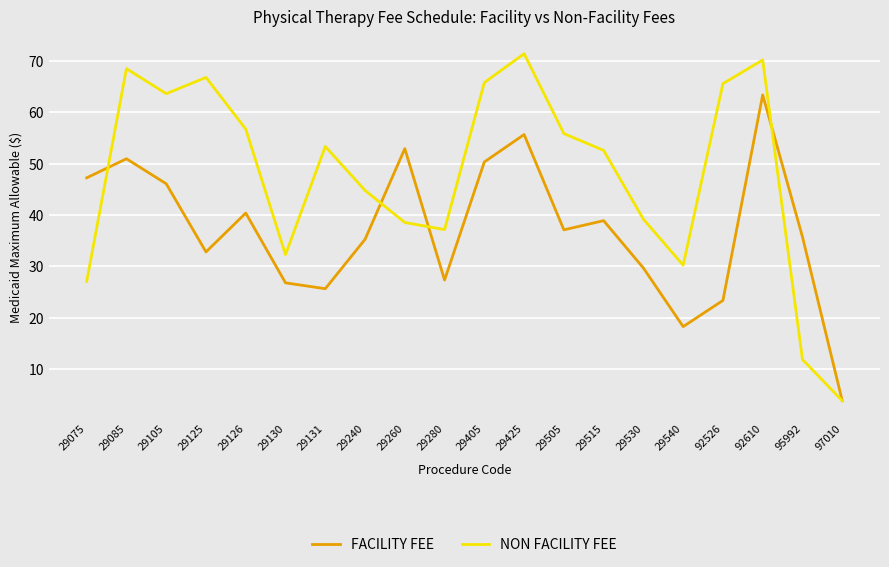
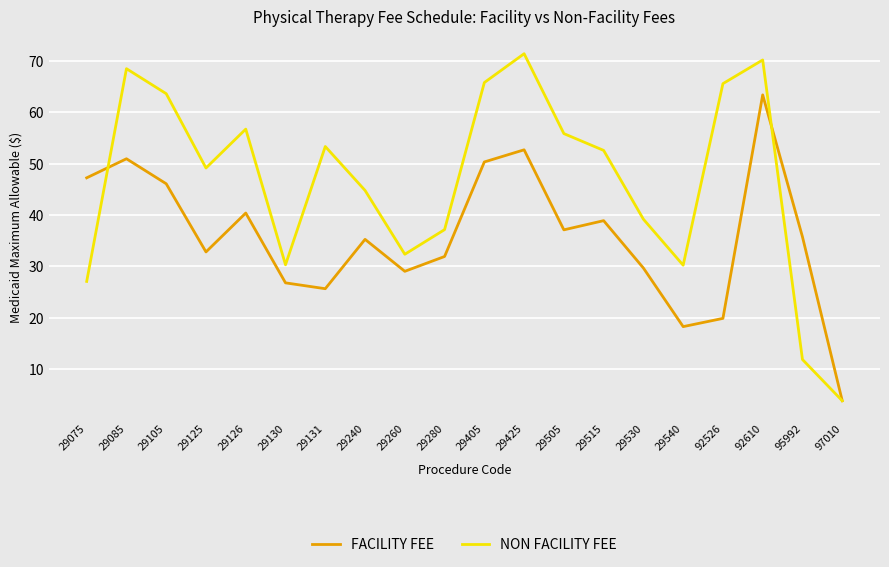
NON FACILITY FEE, 29125: 67 -> 49
NON FACILITY FEE, 29130: 32 -> 30
FACILITY FEE, 29260: 53 -> 29
NON FACILITY FEE, 29260: 39 -> 32
FACILITY FEE, 29280: 27 -> 32
FACILITY FEE, 29425: 56 -> 53
FACILITY FEE, 92526: 23 -> 20
